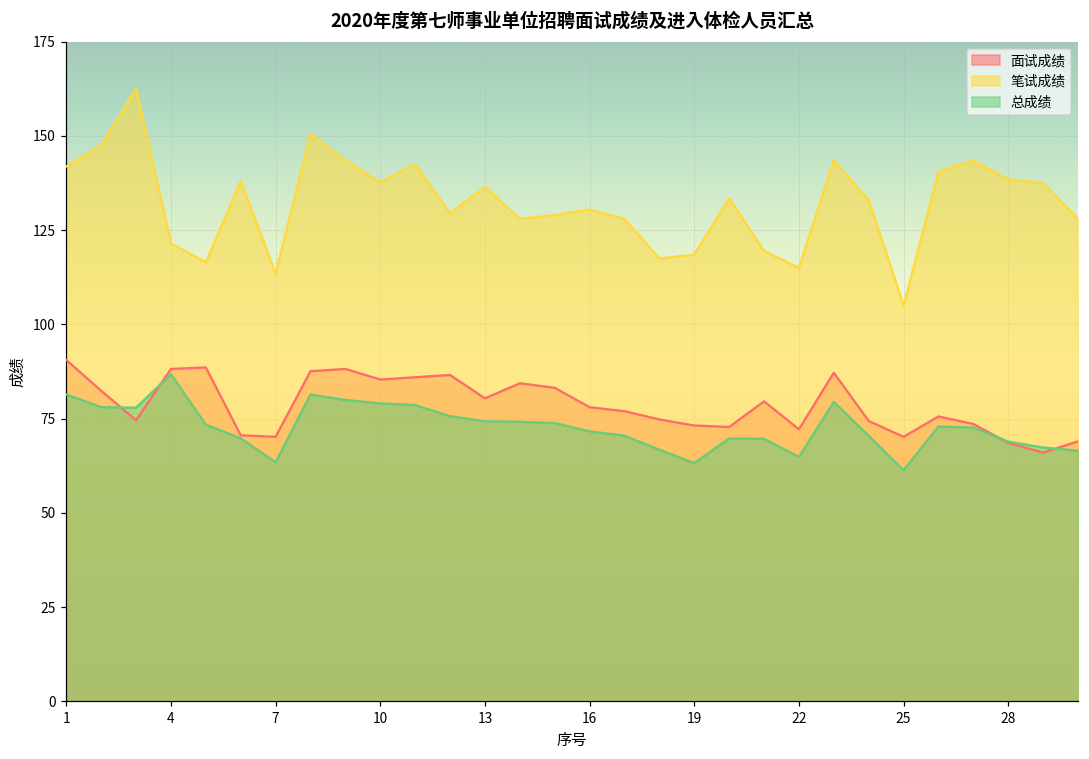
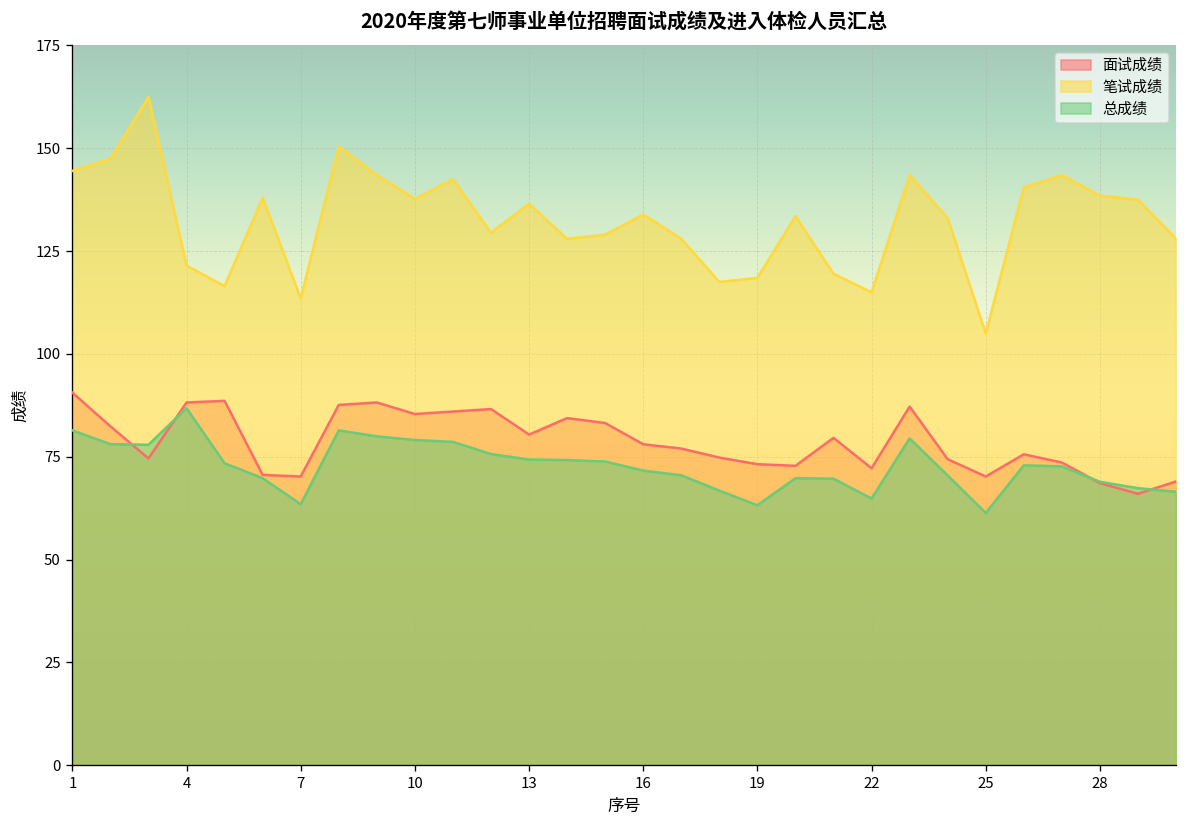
笔试成绩, 1: 142 -> 145
笔试成绩, 16: 131 -> 134
